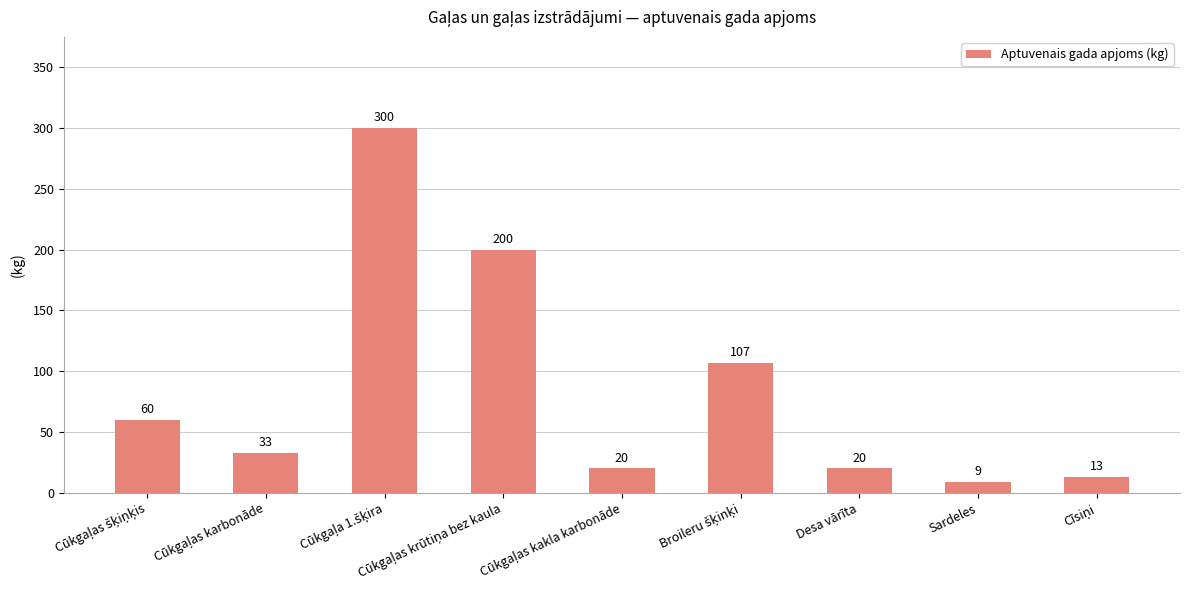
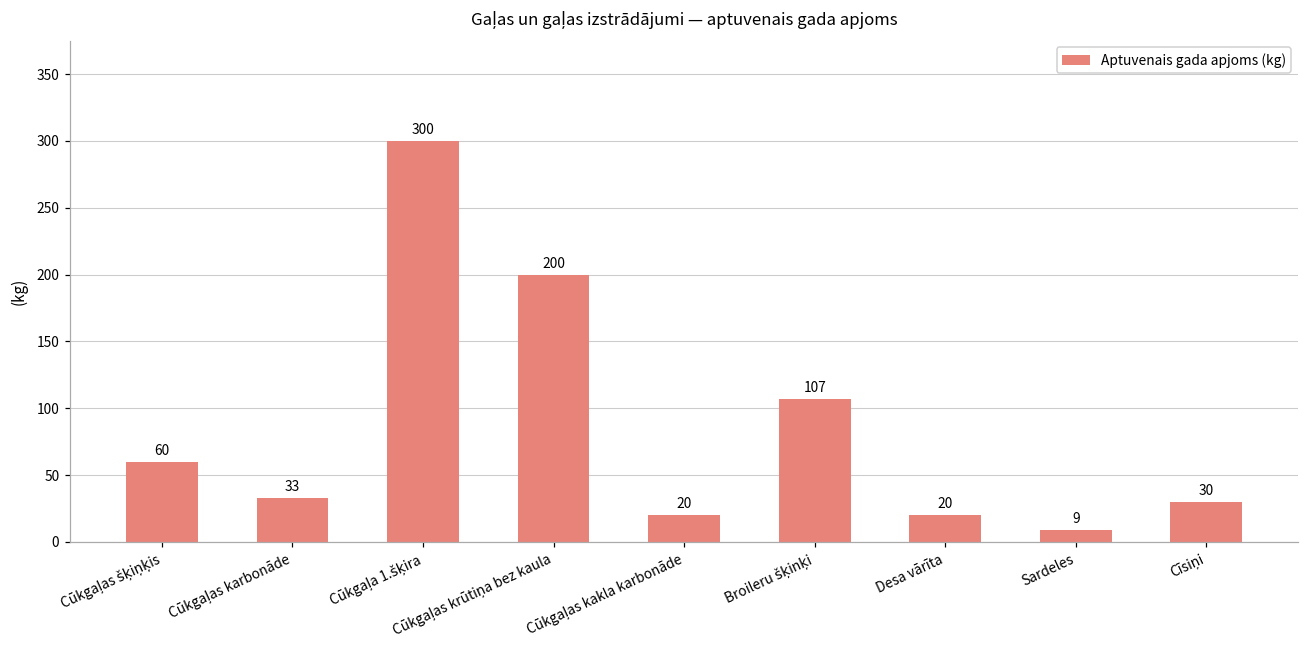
Cīsiņi: 13 -> 30
